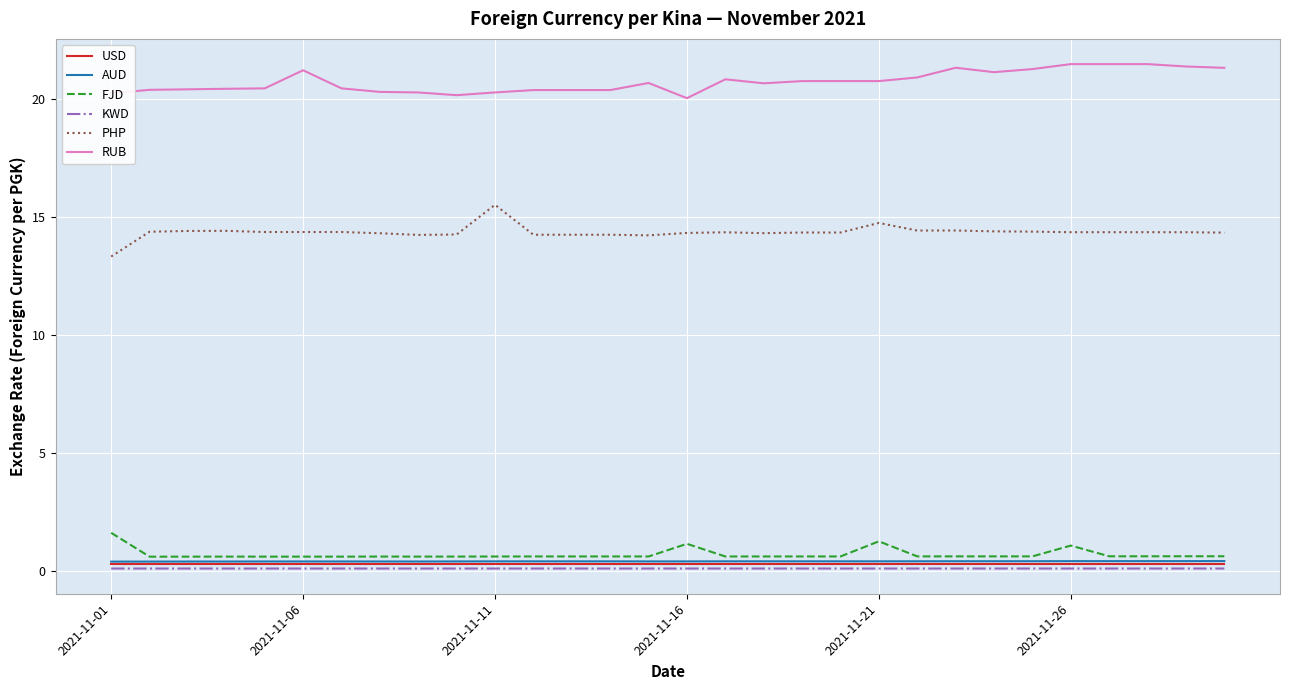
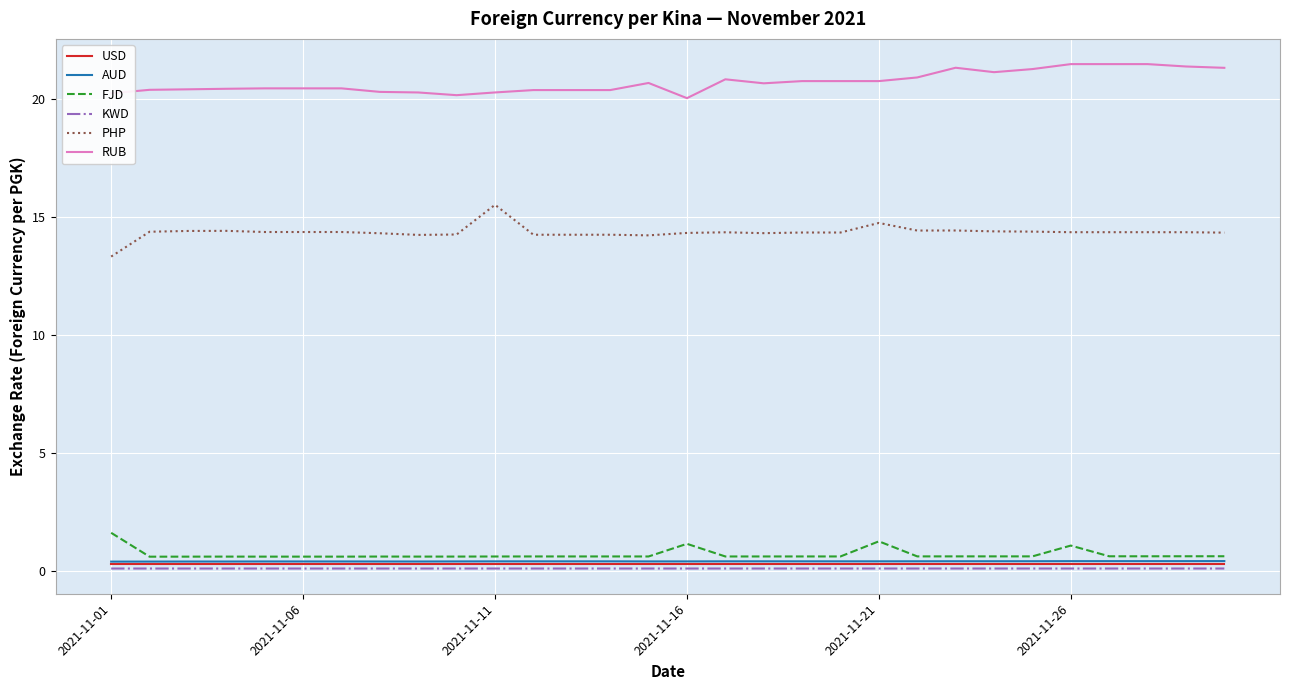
RUB, 2021-11-06: 21.2 -> 20.5
